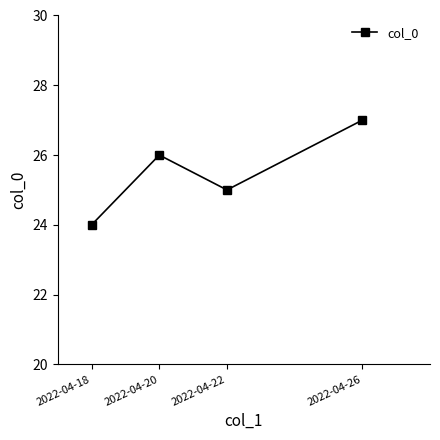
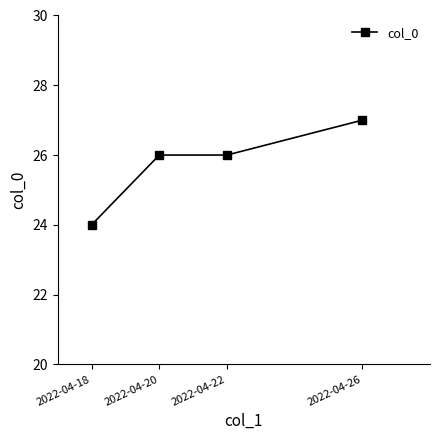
2022-04-22: 25 -> 26
